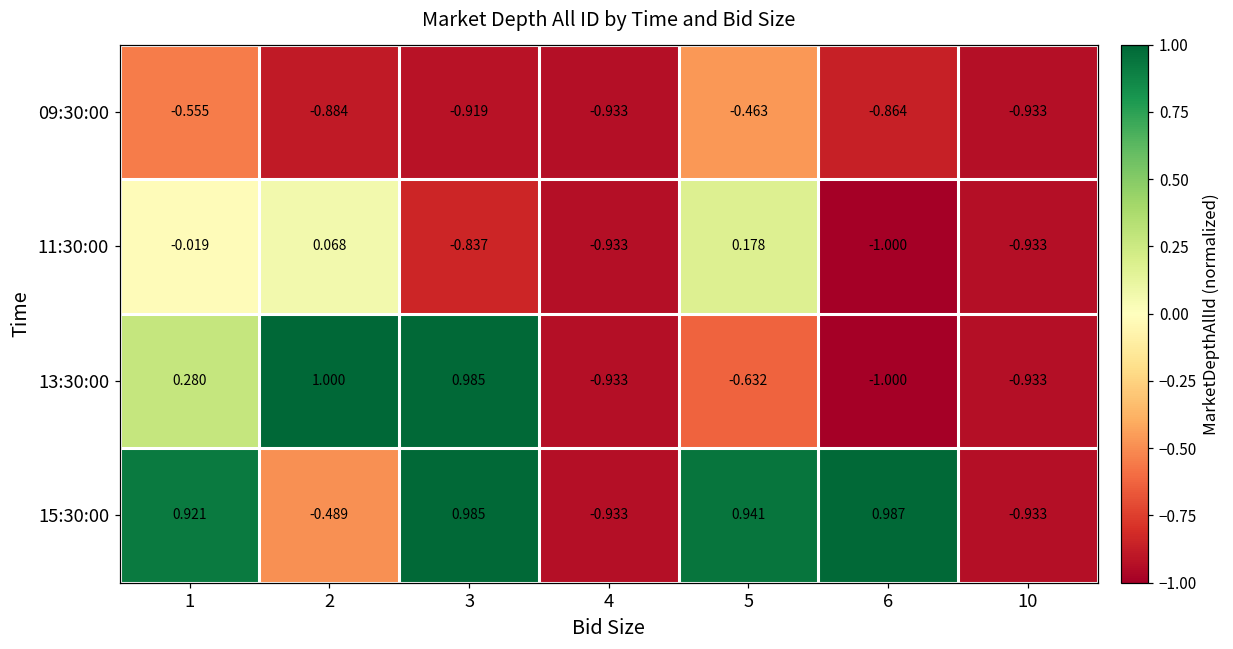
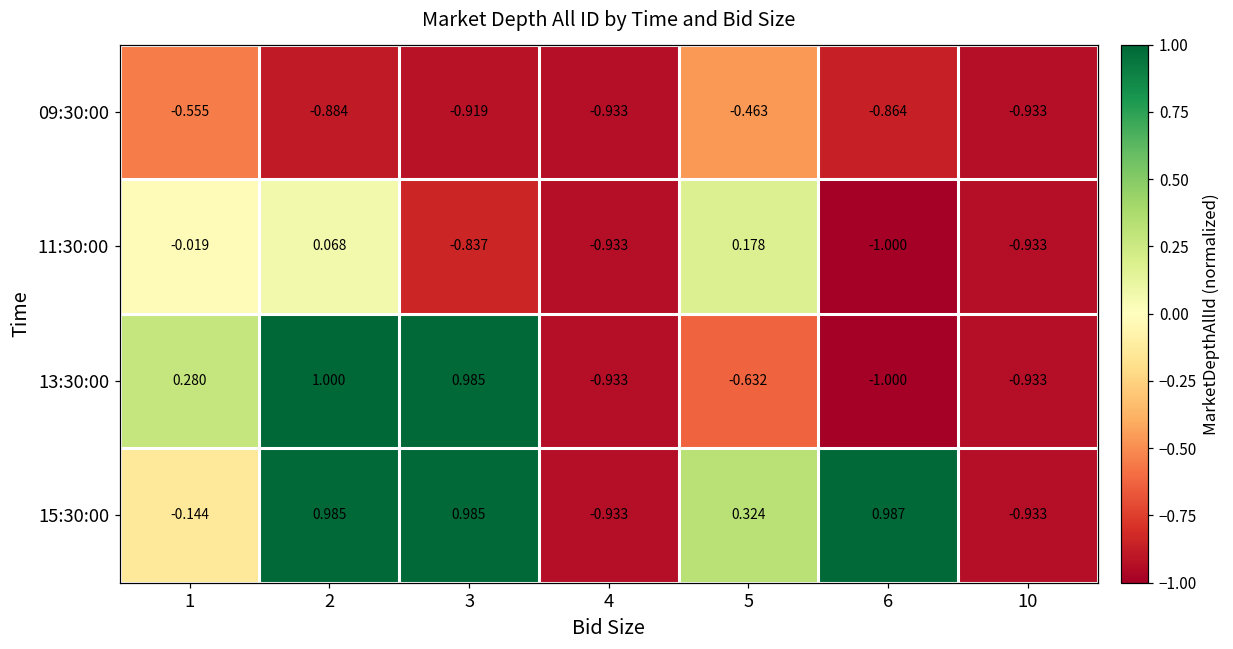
15:30:00, 1: 0.921 -> -0.144
15:30:00, 2: -0.489 -> 0.985
15:30:00, 5: 0.941 -> 0.324
